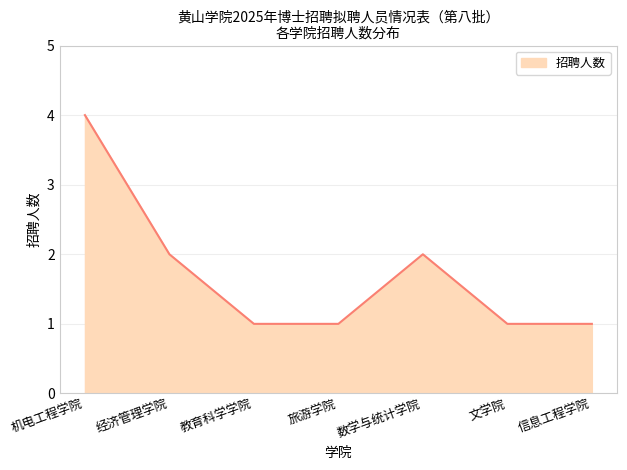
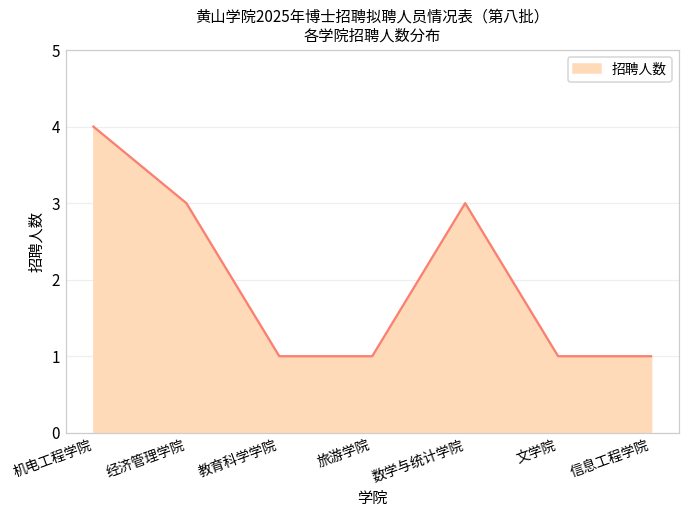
经济管理学院: 2 -> 3
数学与统计学院: 2 -> 3
